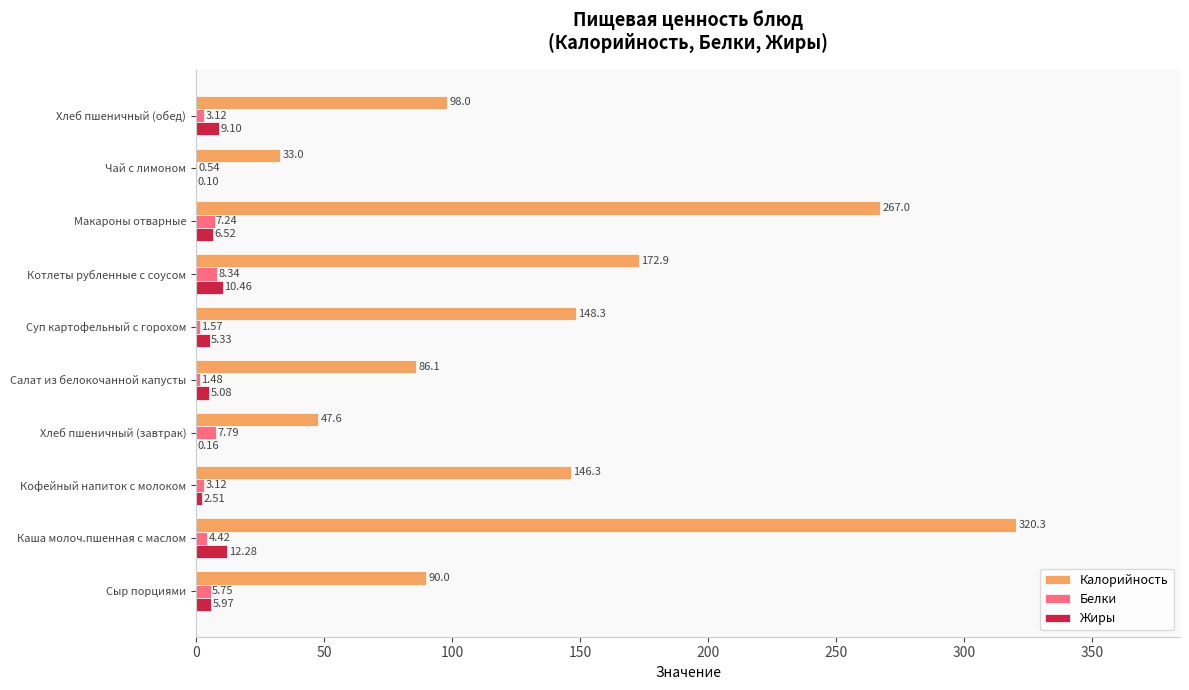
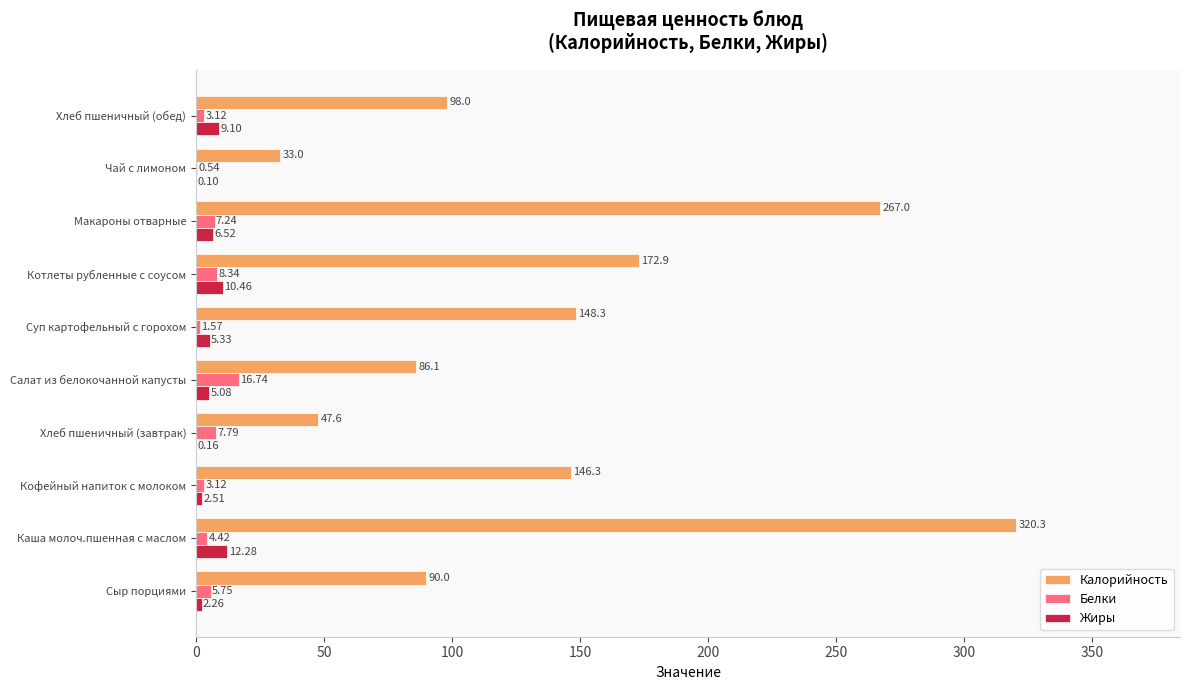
Белки, Салат из белокочанной капусты: 1.48 -> 16.74
Жиры, Сыр порциями: 5.97 -> 2.26
